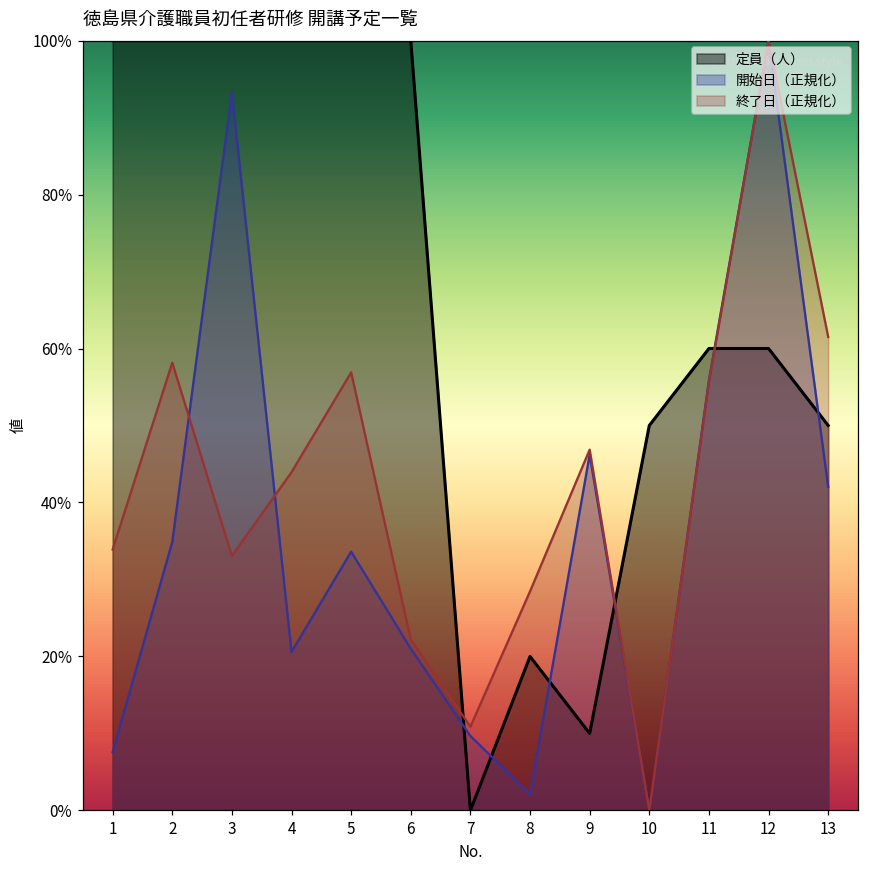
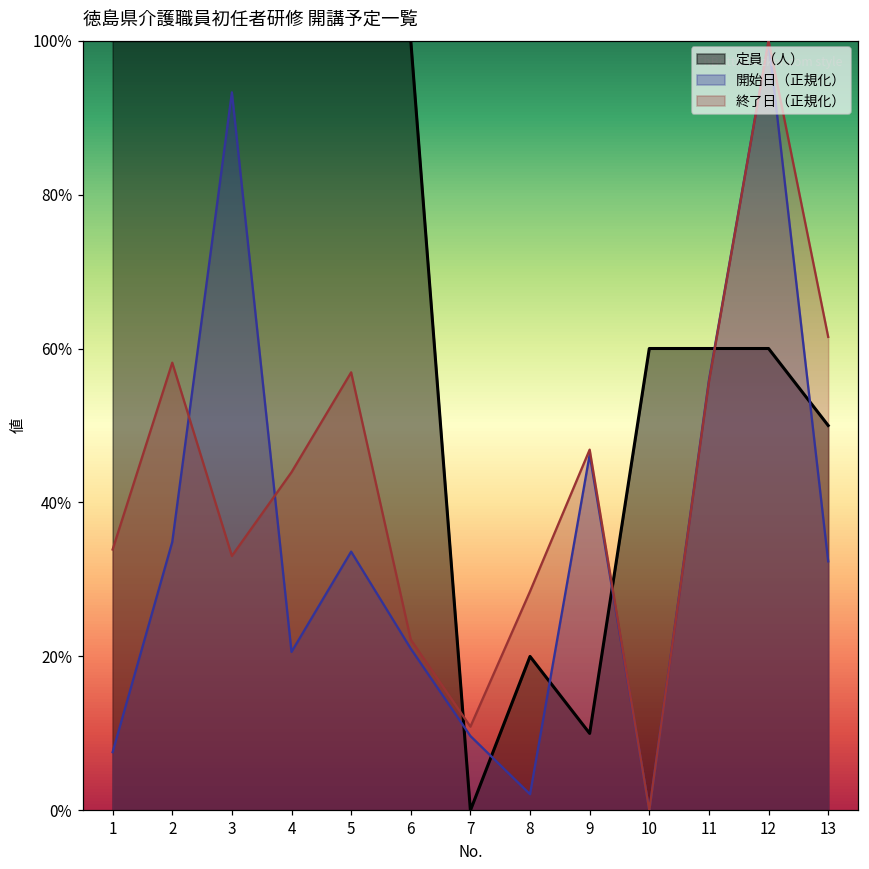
定員（人）, 10: 50% -> 60%
開始日（正規化）, 13: 42% -> 32%
